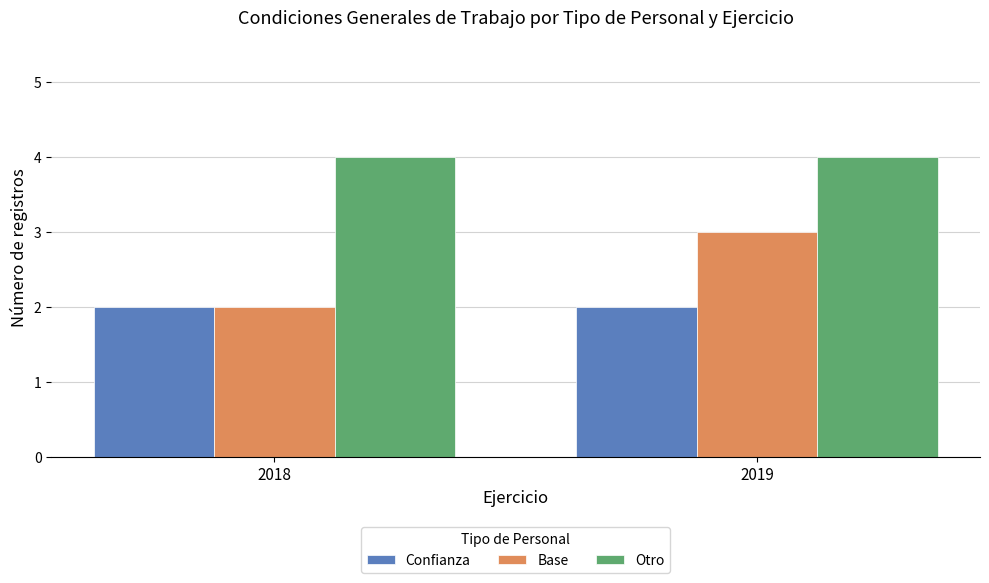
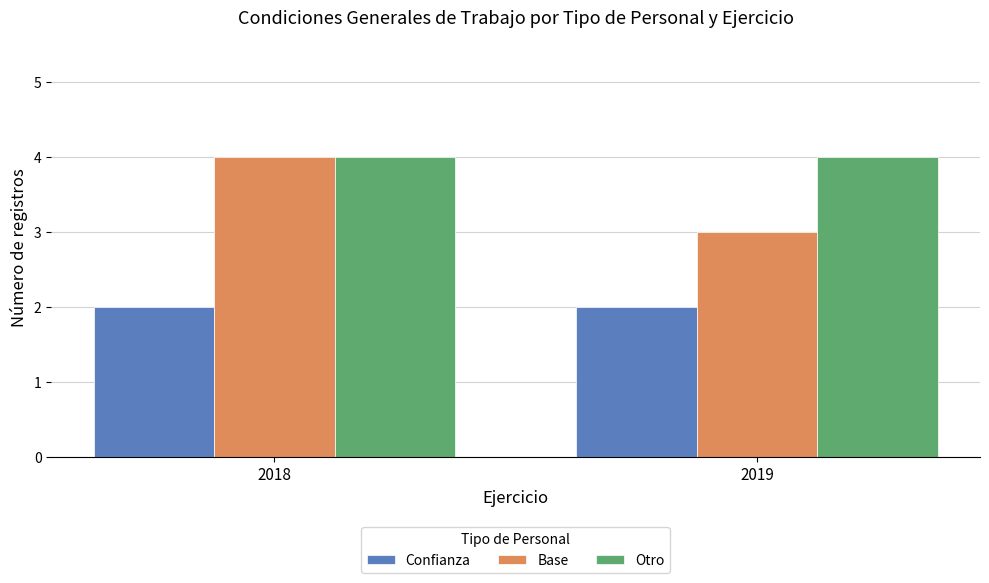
Base, 2018: 2 -> 4
